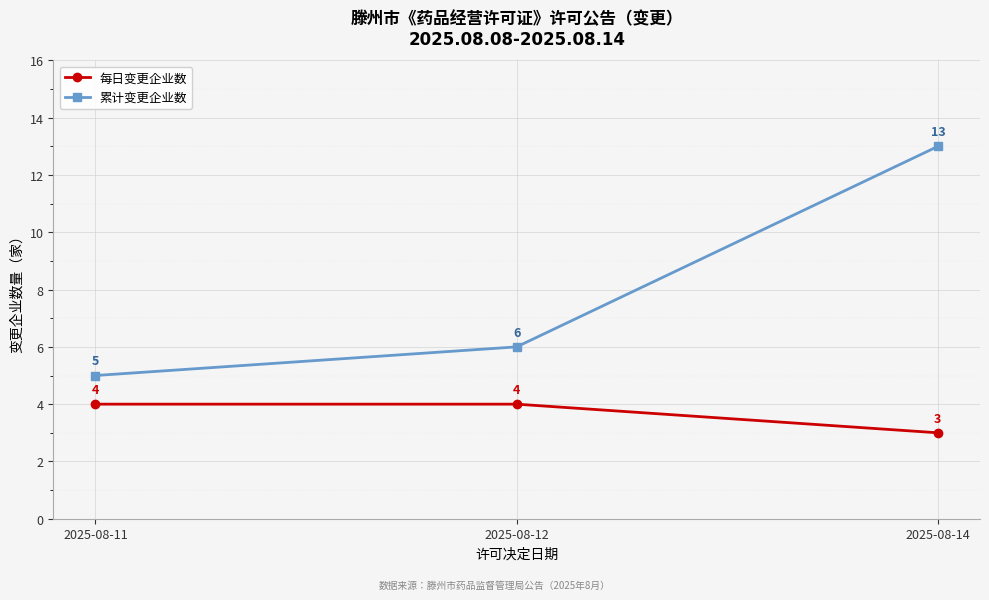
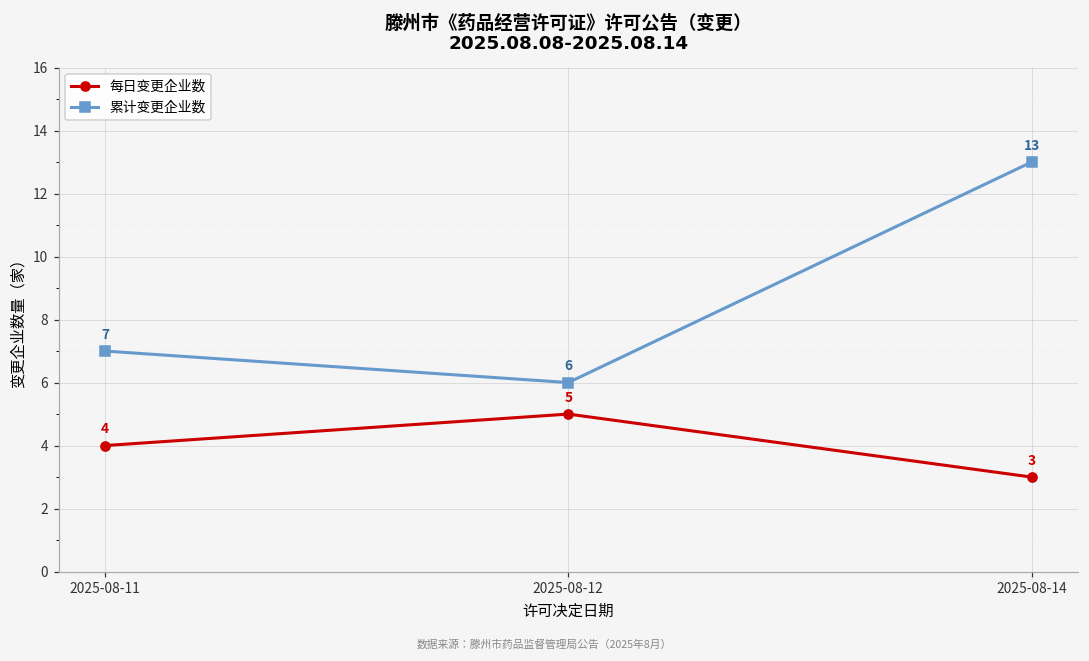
累计变更企业数, 2025-08-11: 5 -> 7
每日变更企业数, 2025-08-12: 4 -> 5
